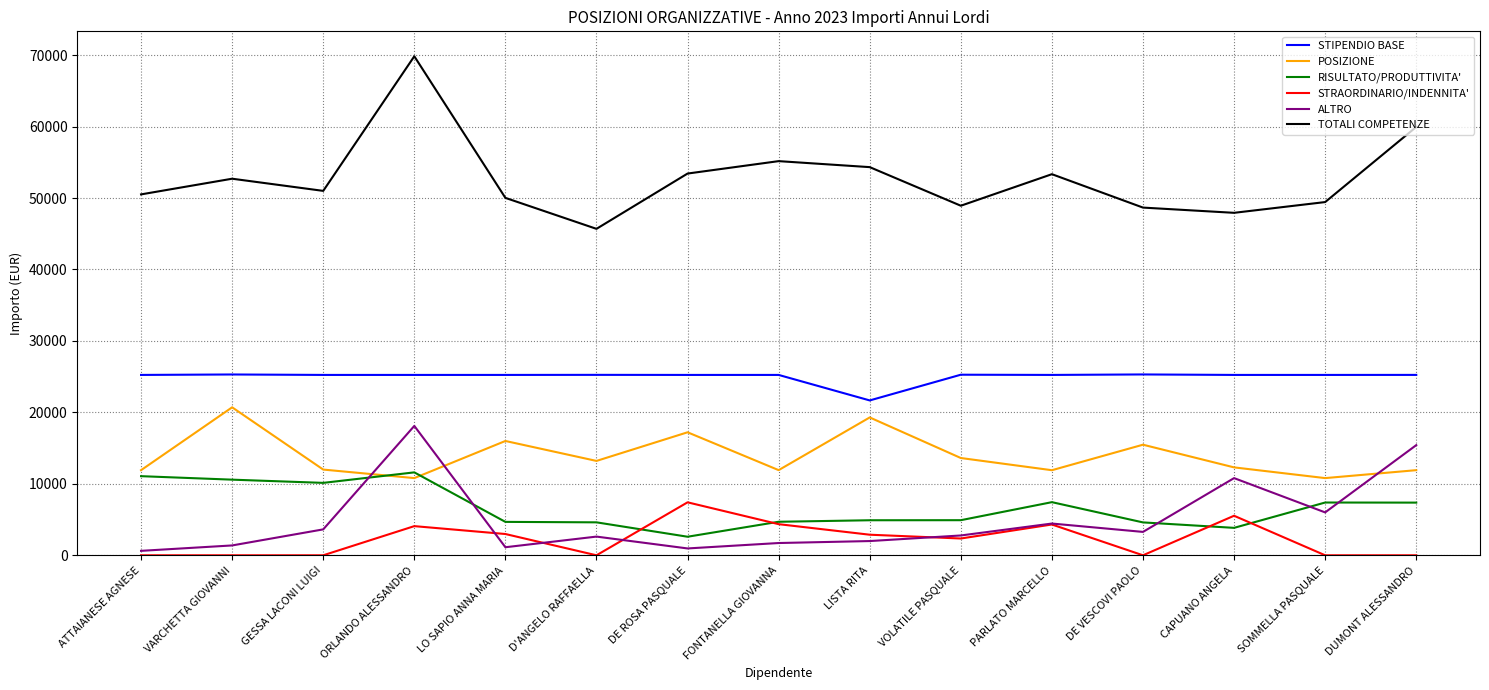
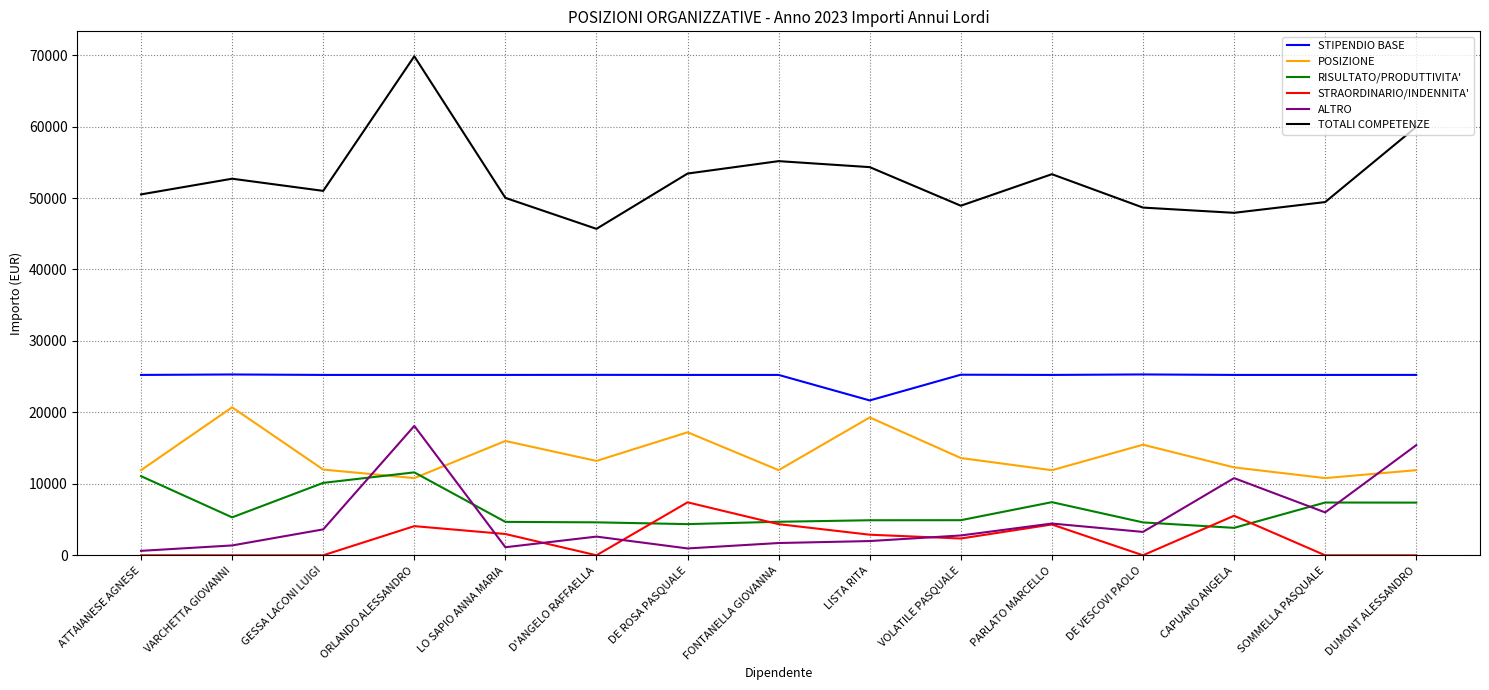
RISULTATO/PRODUTTIVITA', VARCHETTA GIOVANNI: 11000 -> 5000
RISULTATO/PRODUTTIVITA', DE ROSA PASQUALE: 3000 -> 4000
